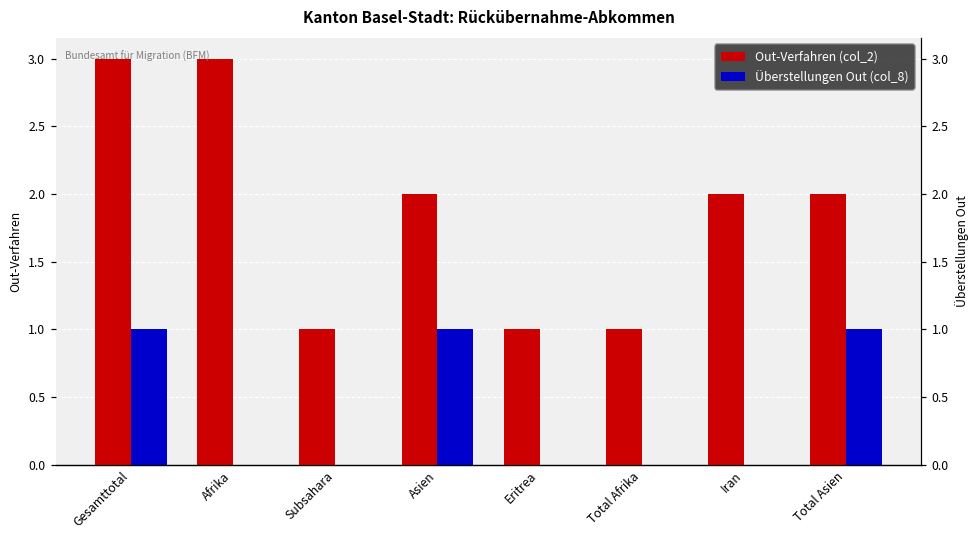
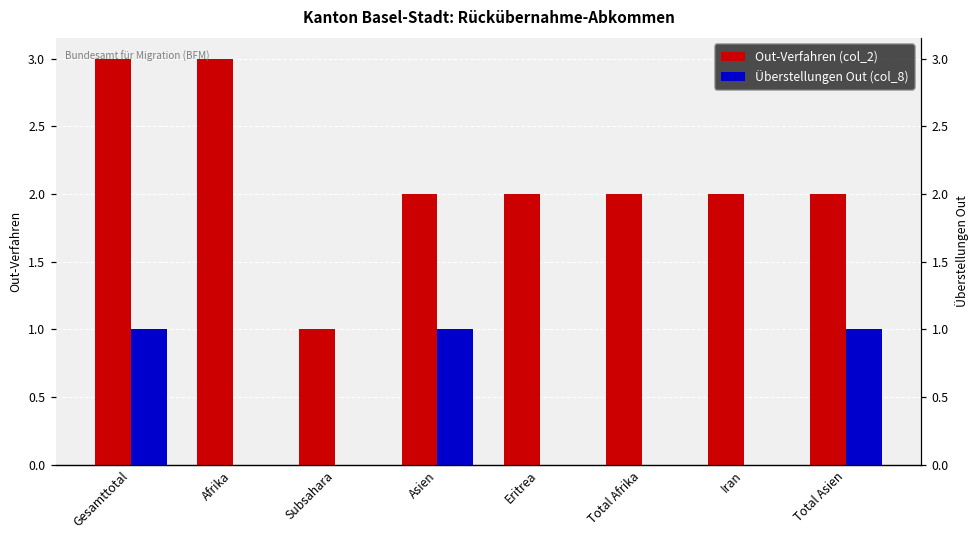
Out-Verfahren (col_2), Eritrea: 1 -> 2
Out-Verfahren (col_2), Total Afrika: 1 -> 2
